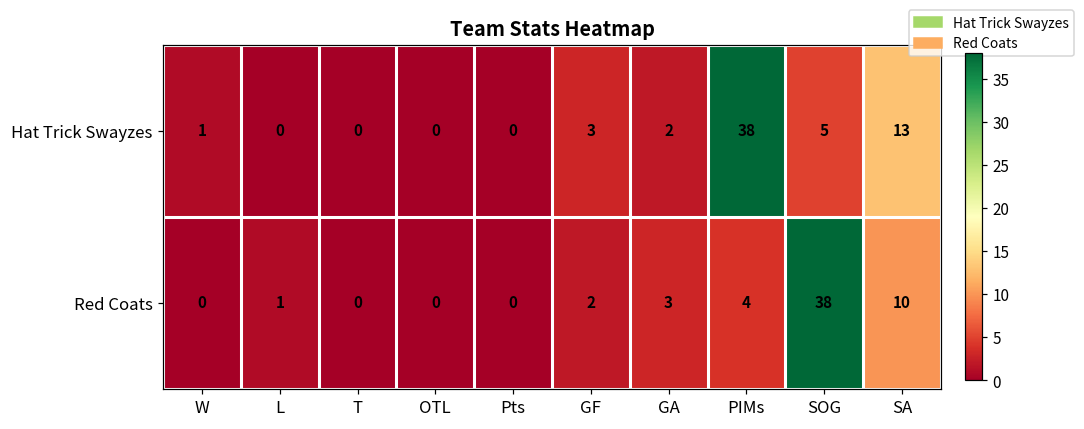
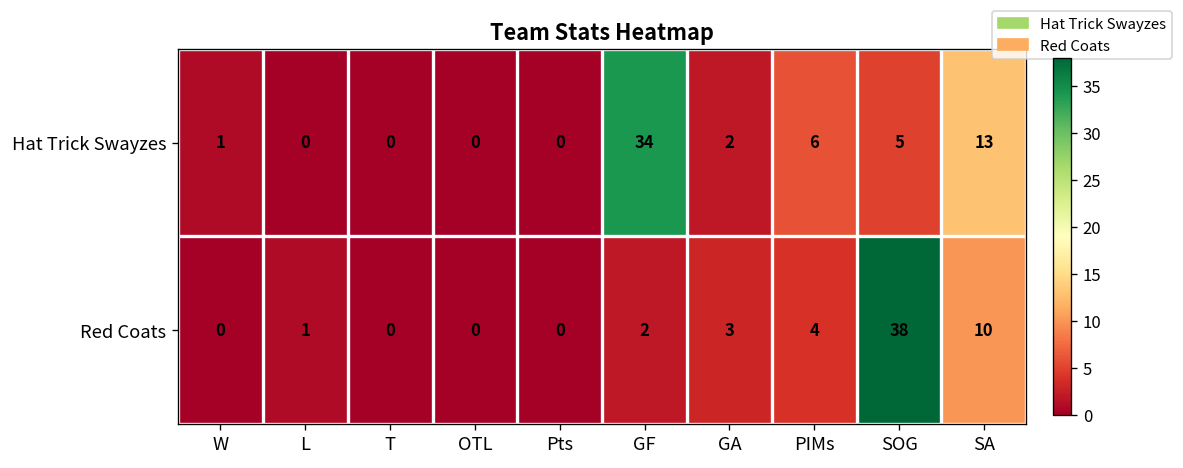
Hat Trick Swayzes, GF: 3 -> 34
Hat Trick Swayzes, PIMs: 38 -> 6
